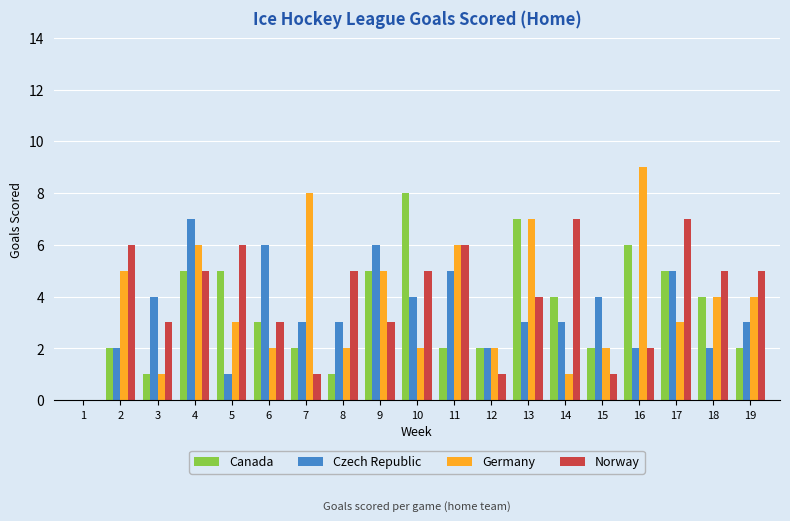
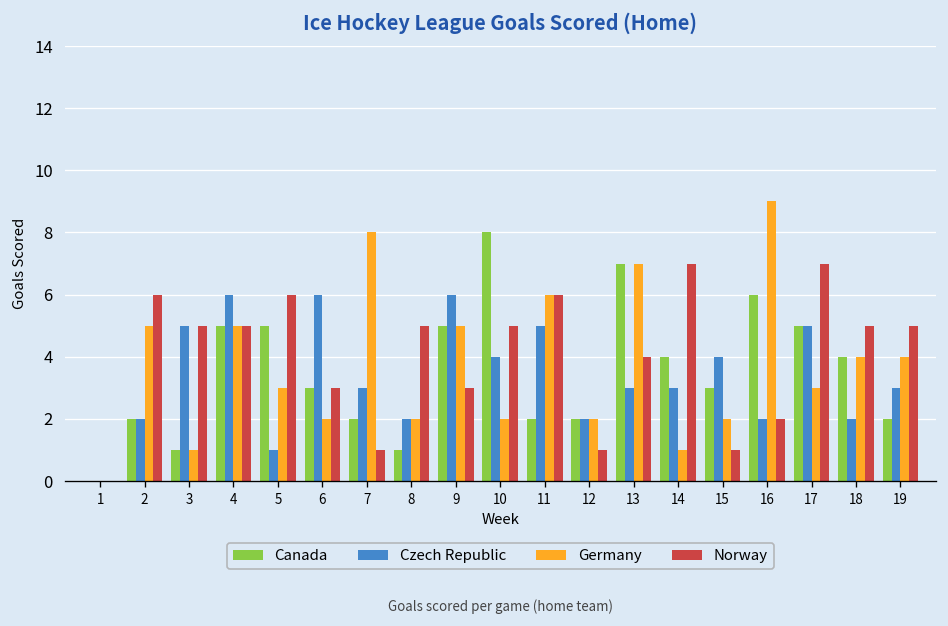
Czech Republic, 3: 4 -> 5
Norway, 3: 3 -> 5
Czech Republic, 4: 7 -> 6
Germany, 4: 6 -> 5
Czech Republic, 8: 3 -> 2
Canada, 15: 2 -> 3
